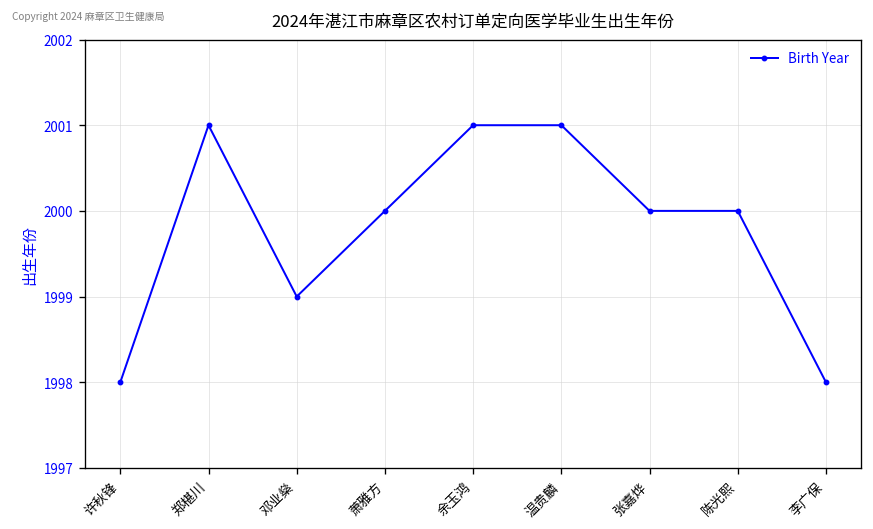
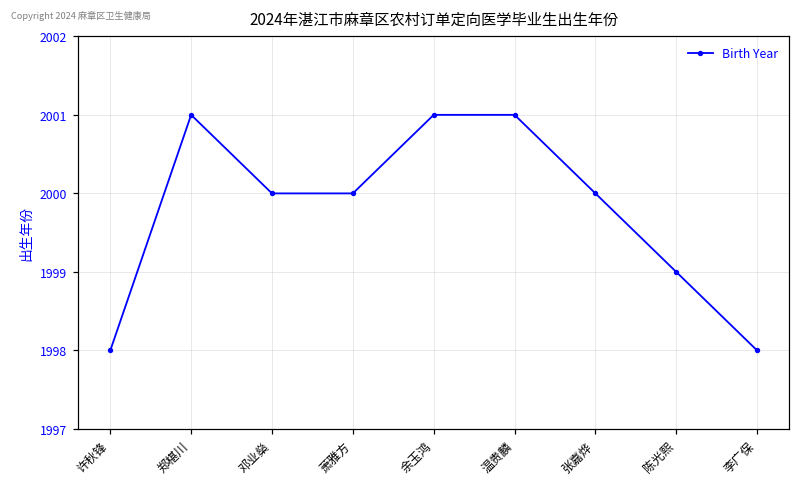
邓业燊: 1999 -> 2000
陈光熙: 2000 -> 1999
